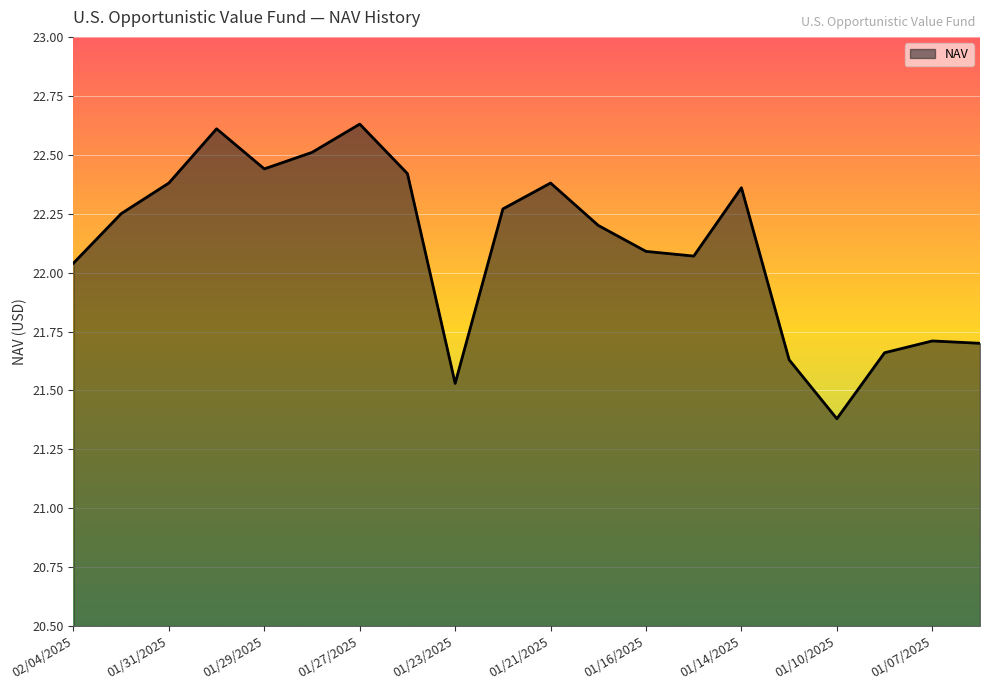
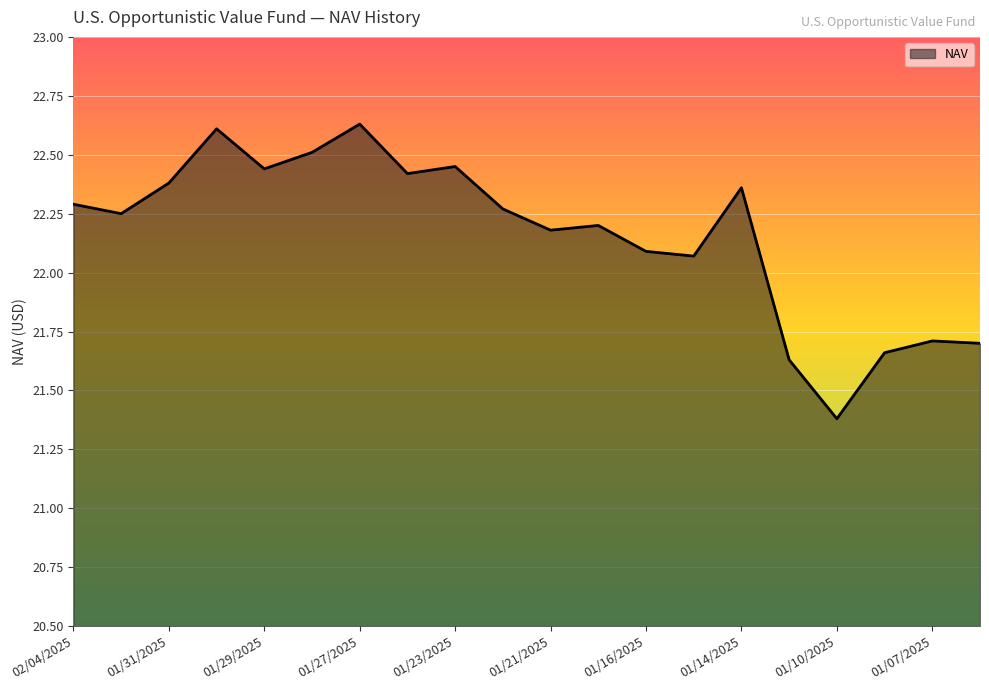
02/04/2025: 22.04 -> 22.29
01/23/2025: 21.53 -> 22.45
01/21/2025: 22.38 -> 22.18
